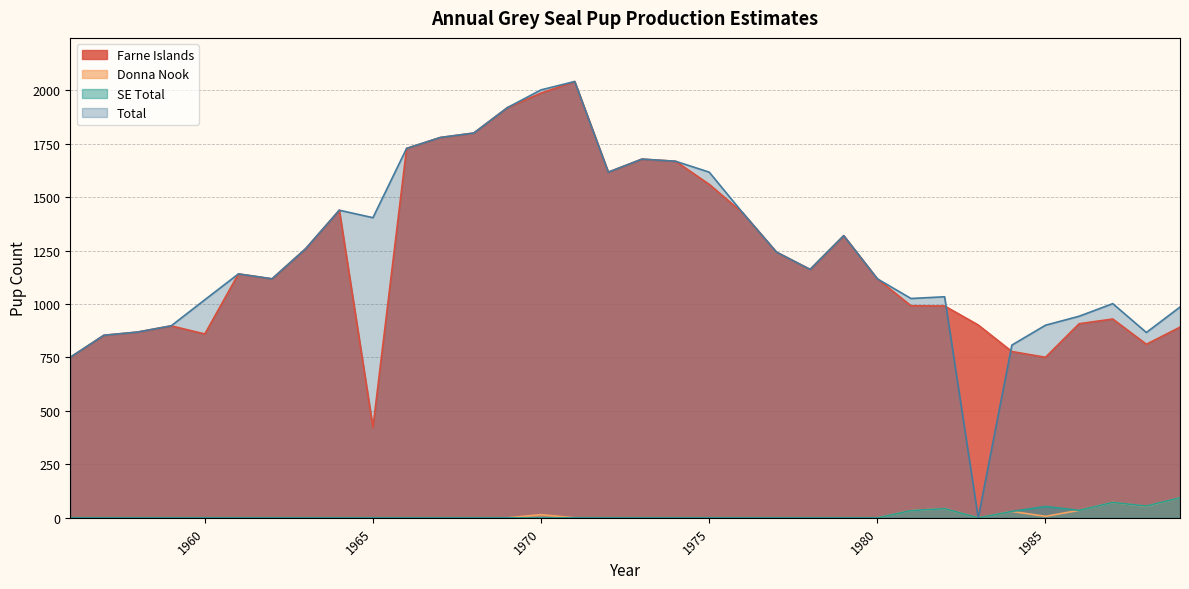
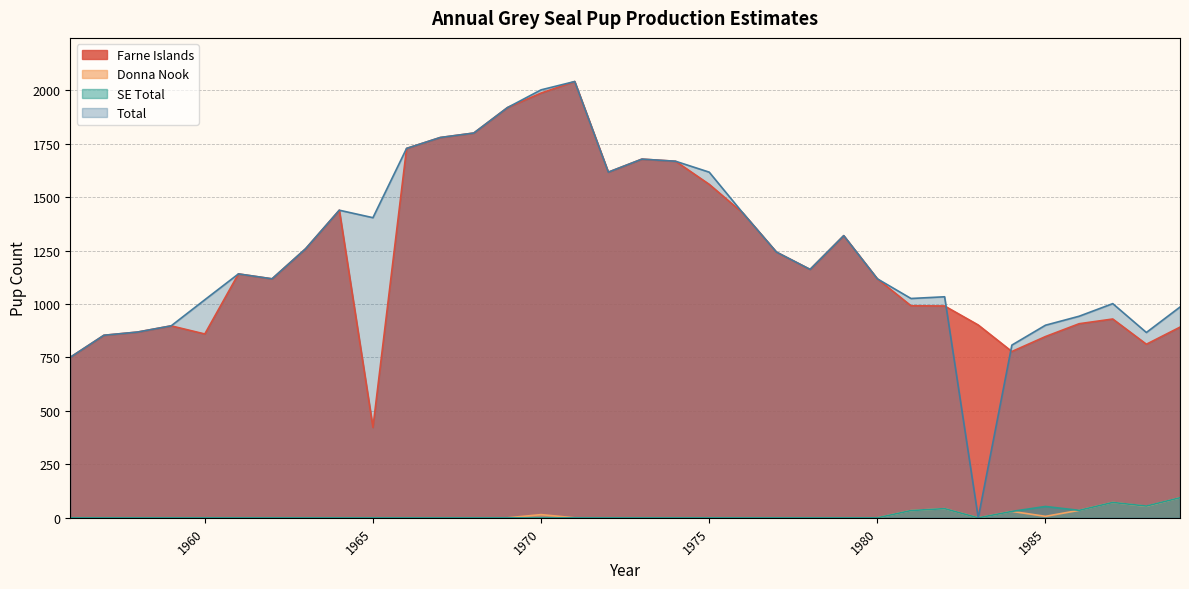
Farne Islands, 1985: 750 -> 850
